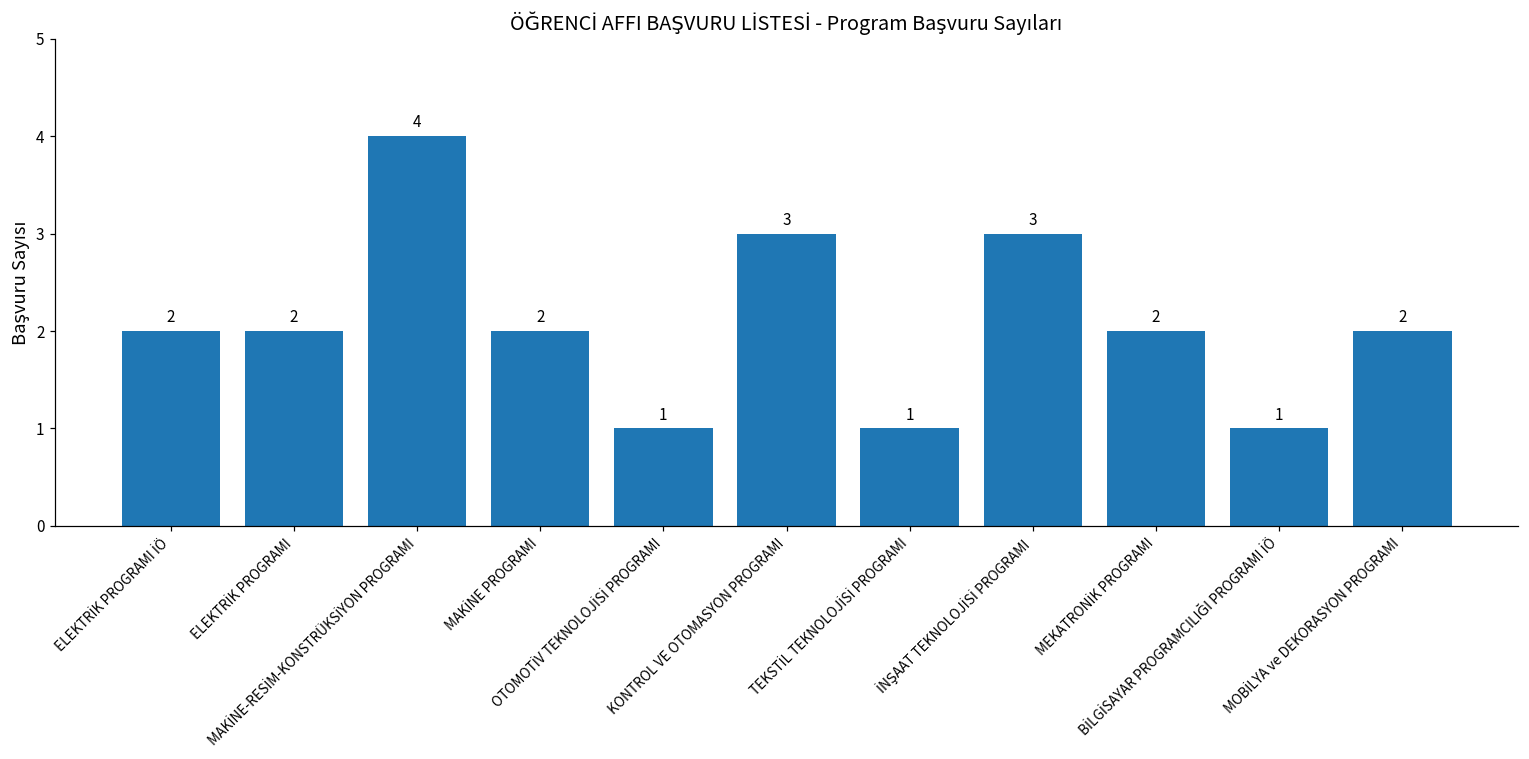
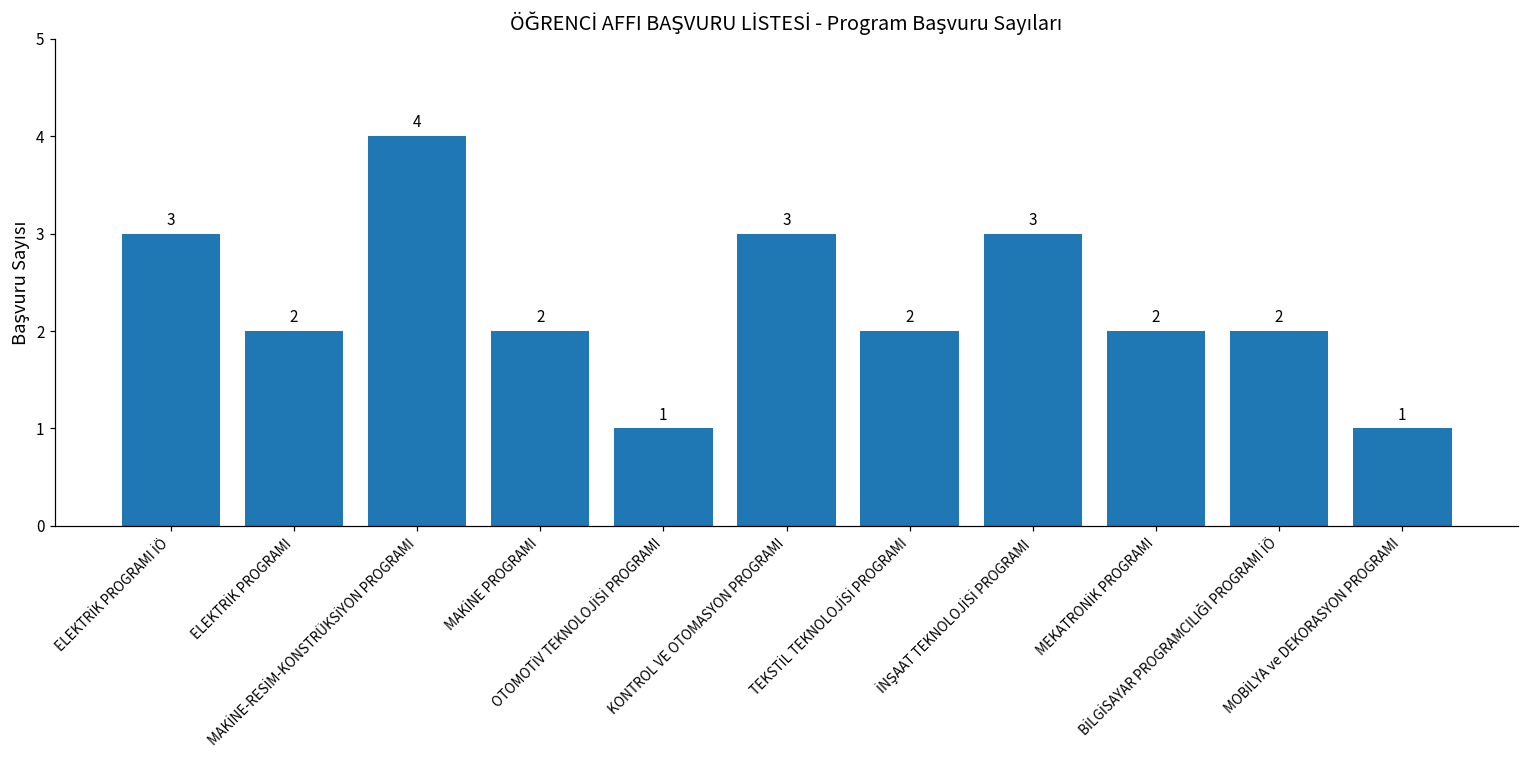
ELEKTRİK PROGRAMI İÖ: 2 -> 3
TEKSTİL TEKNOLOJİSİ PROGRAMI: 1 -> 2
BİLGİSAYAR PROGRAMCILIĞI PROGRAMI İÖ: 1 -> 2
MOBİLYA ve DEKORASYON PROGRAMI: 2 -> 1
